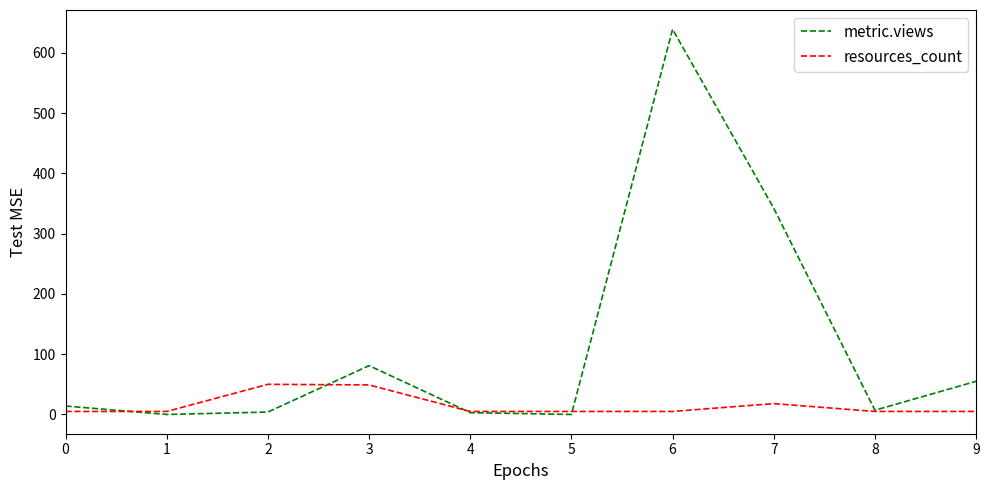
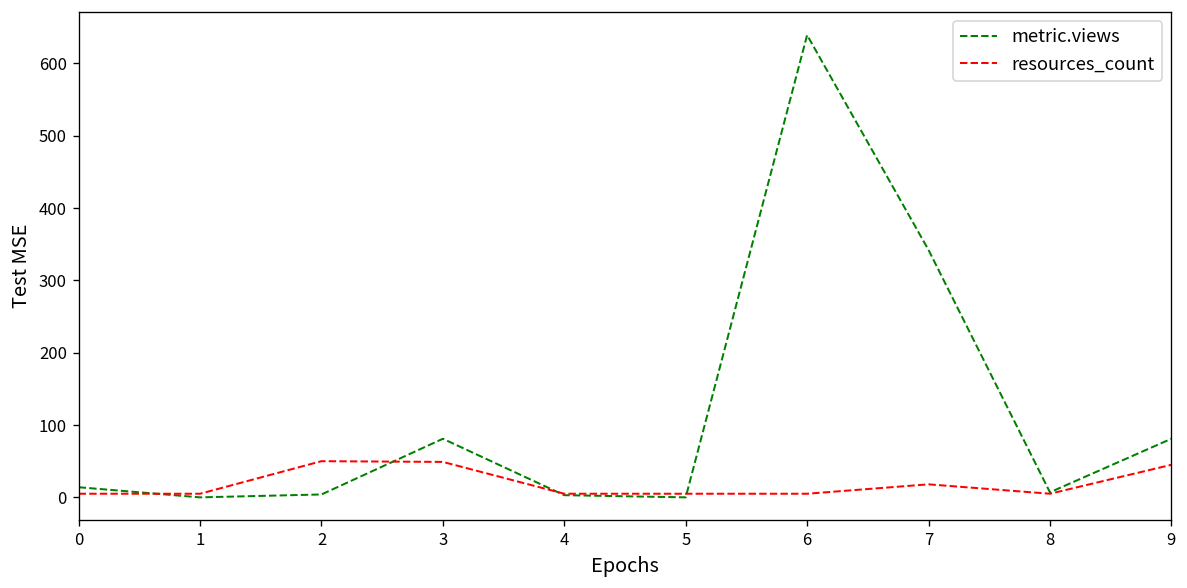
metric.views, 9: 60 -> 80
resources_count, 9: 10 -> 50
